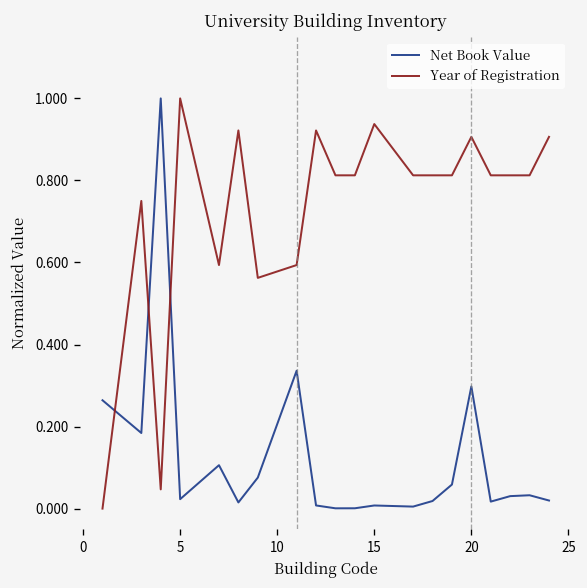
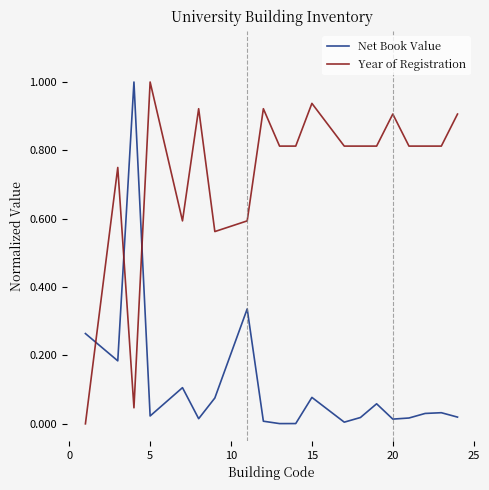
Net Book Value, 15: 0.01 -> 0.08
Net Book Value, 20: 0.30 -> 0.01
